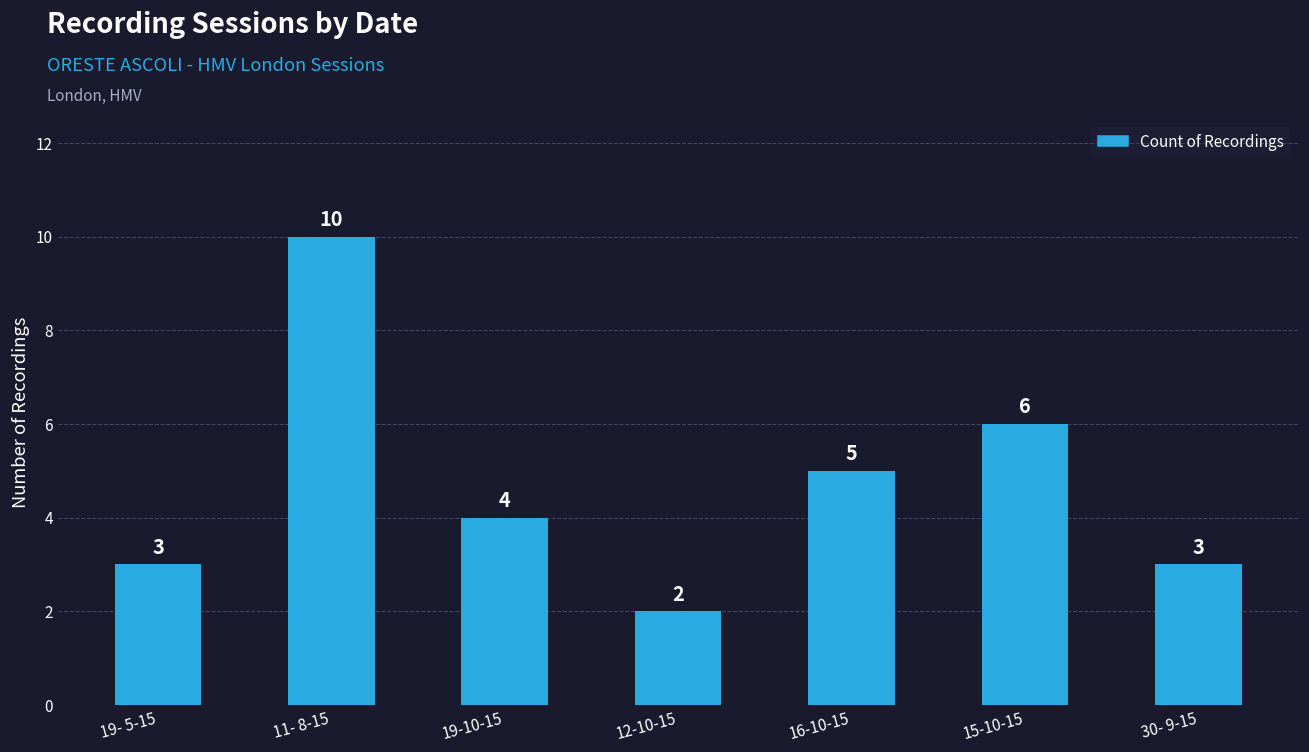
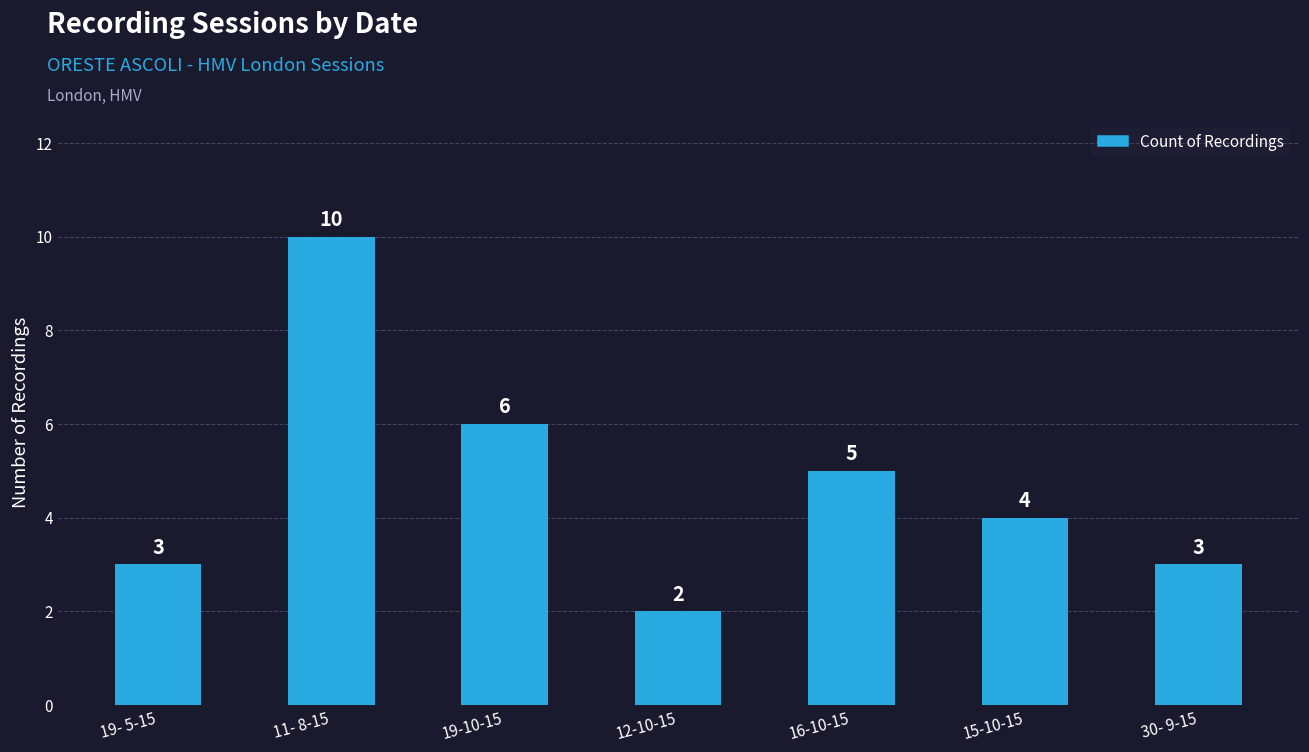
19-10-15: 4 -> 6
15-10-15: 6 -> 4
